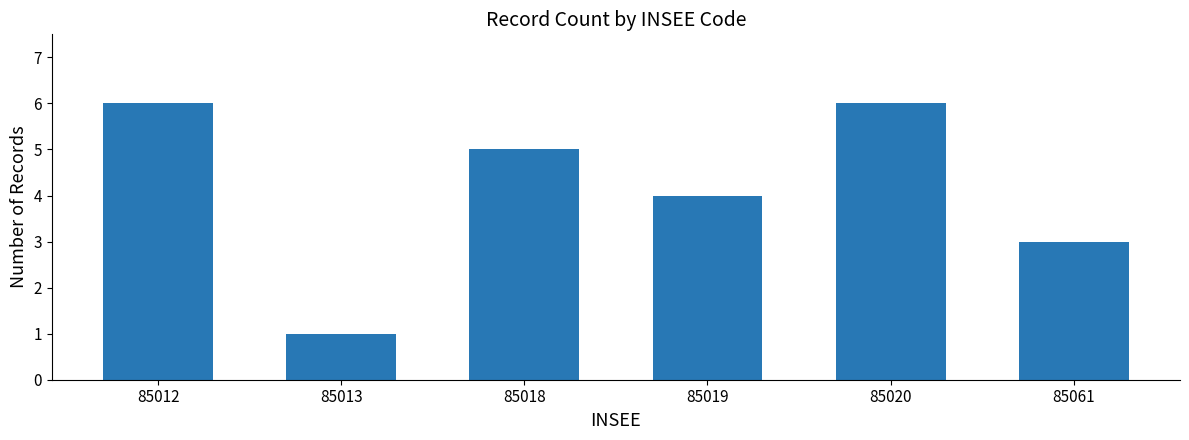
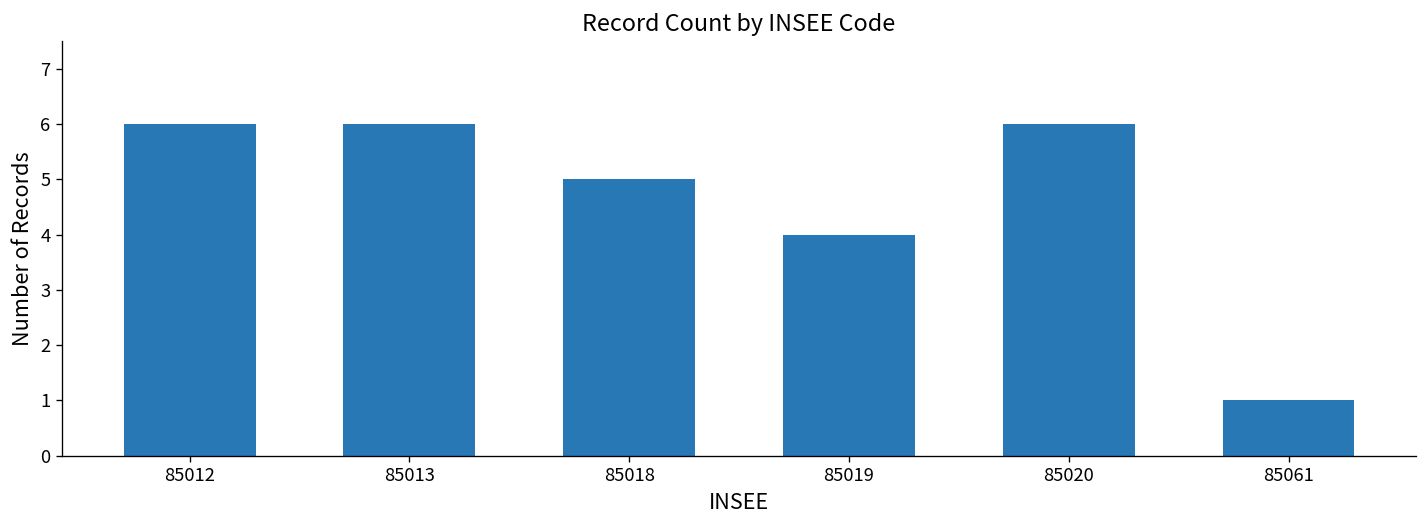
85013: 1 -> 6
85061: 3 -> 1
